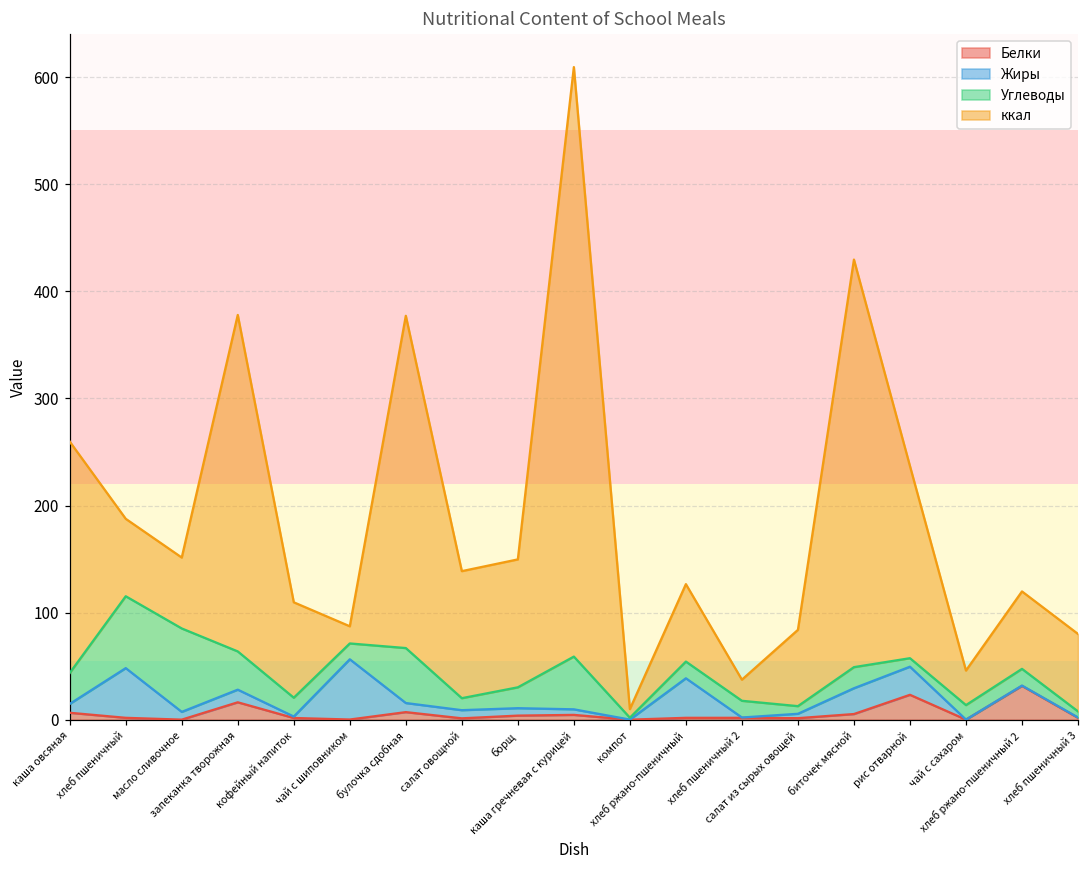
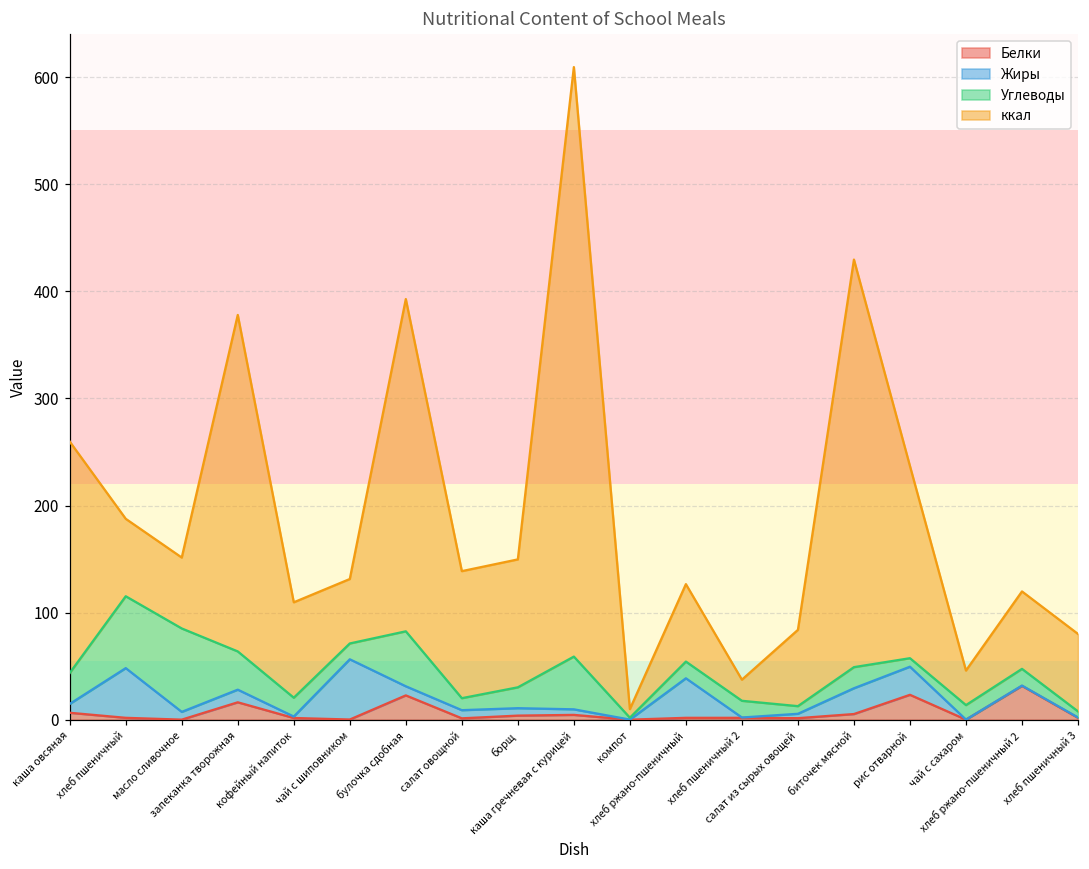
ккал, чай с шиповником: 20 -> 60
Белки, булочка сдобная: 10 -> 20
